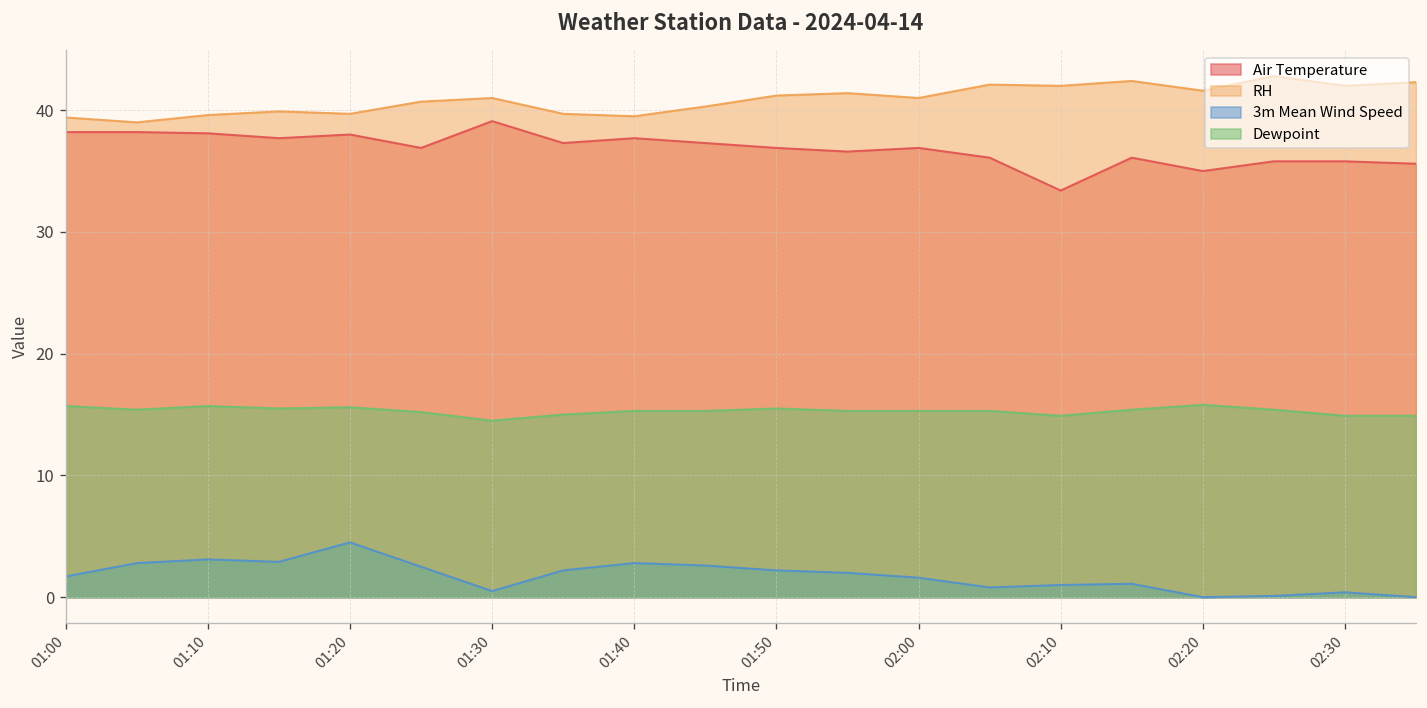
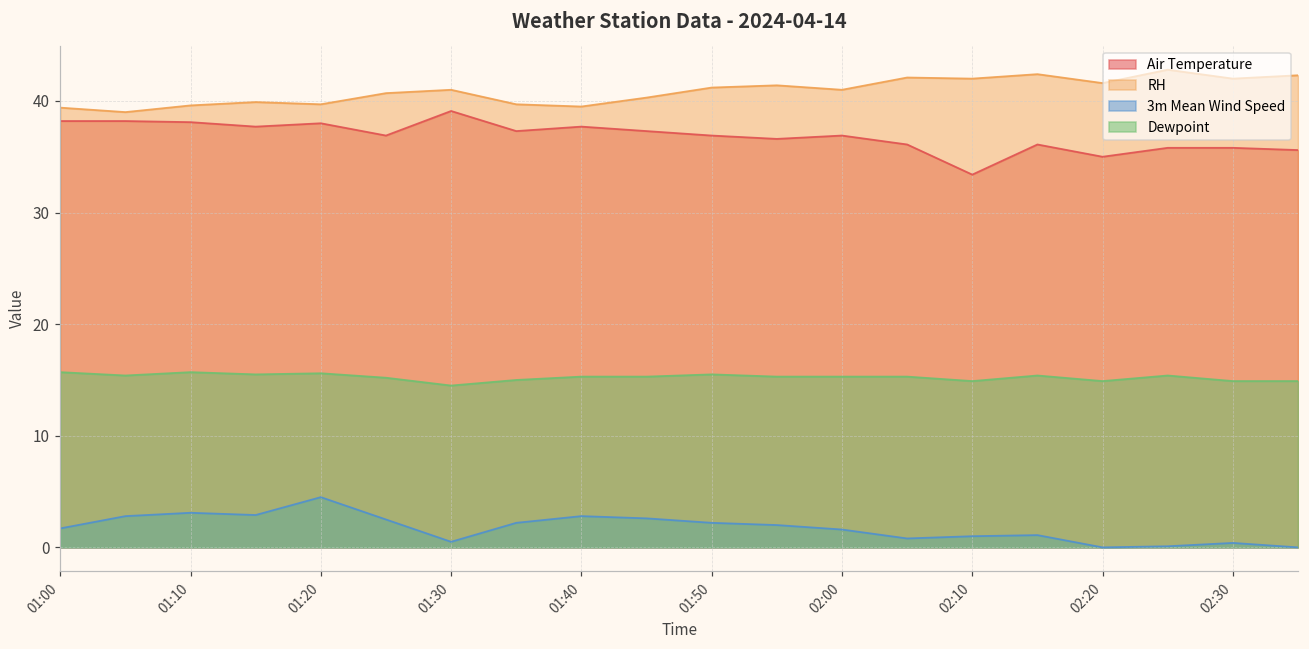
Dewpoint, 02:20: 15.8 -> 14.9
